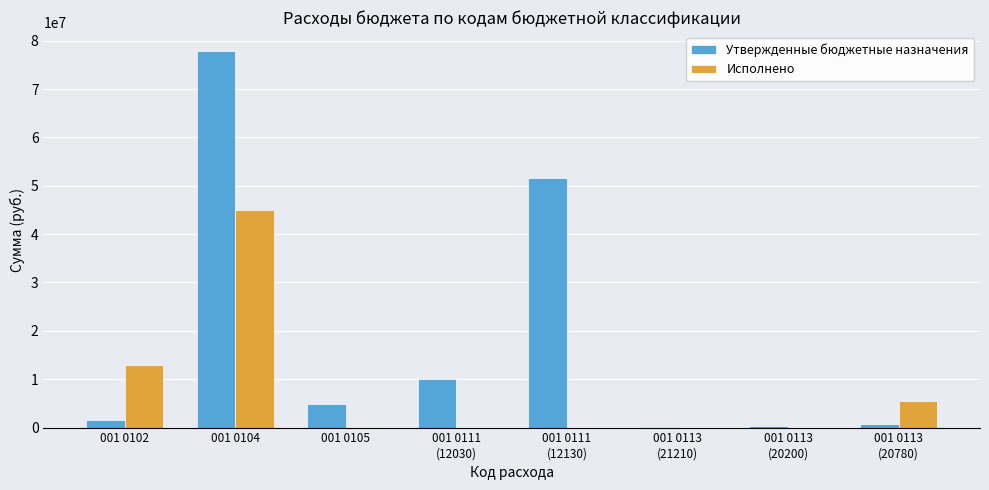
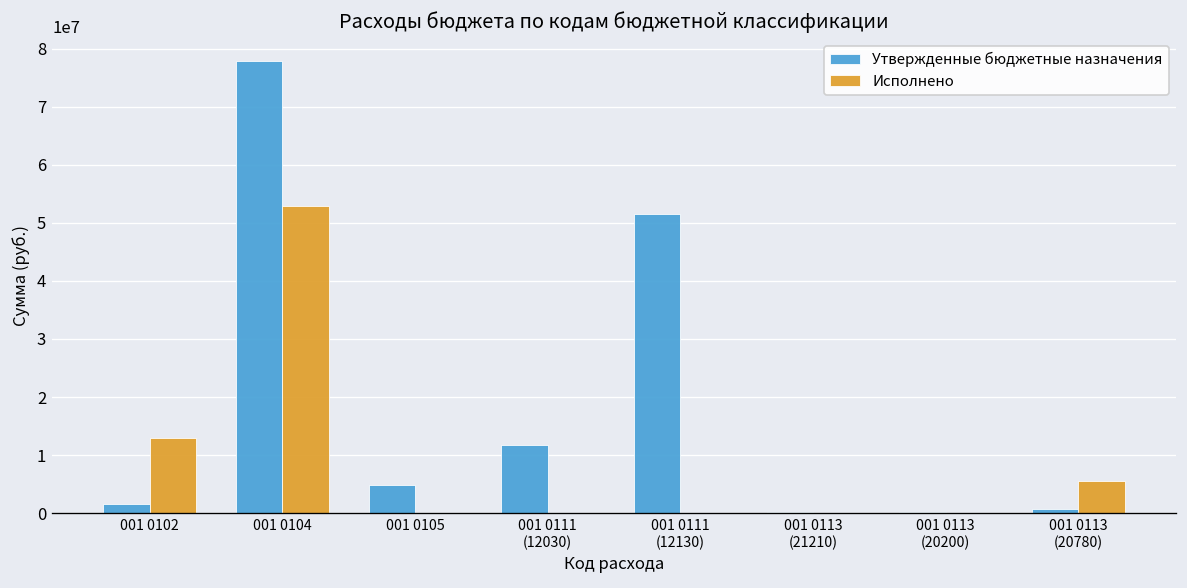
Исполнено, 001 0104: 45000000 -> 53000000
Утвержденные бюджетные назначения, 001 0111 (12030): 10000000 -> 12000000
